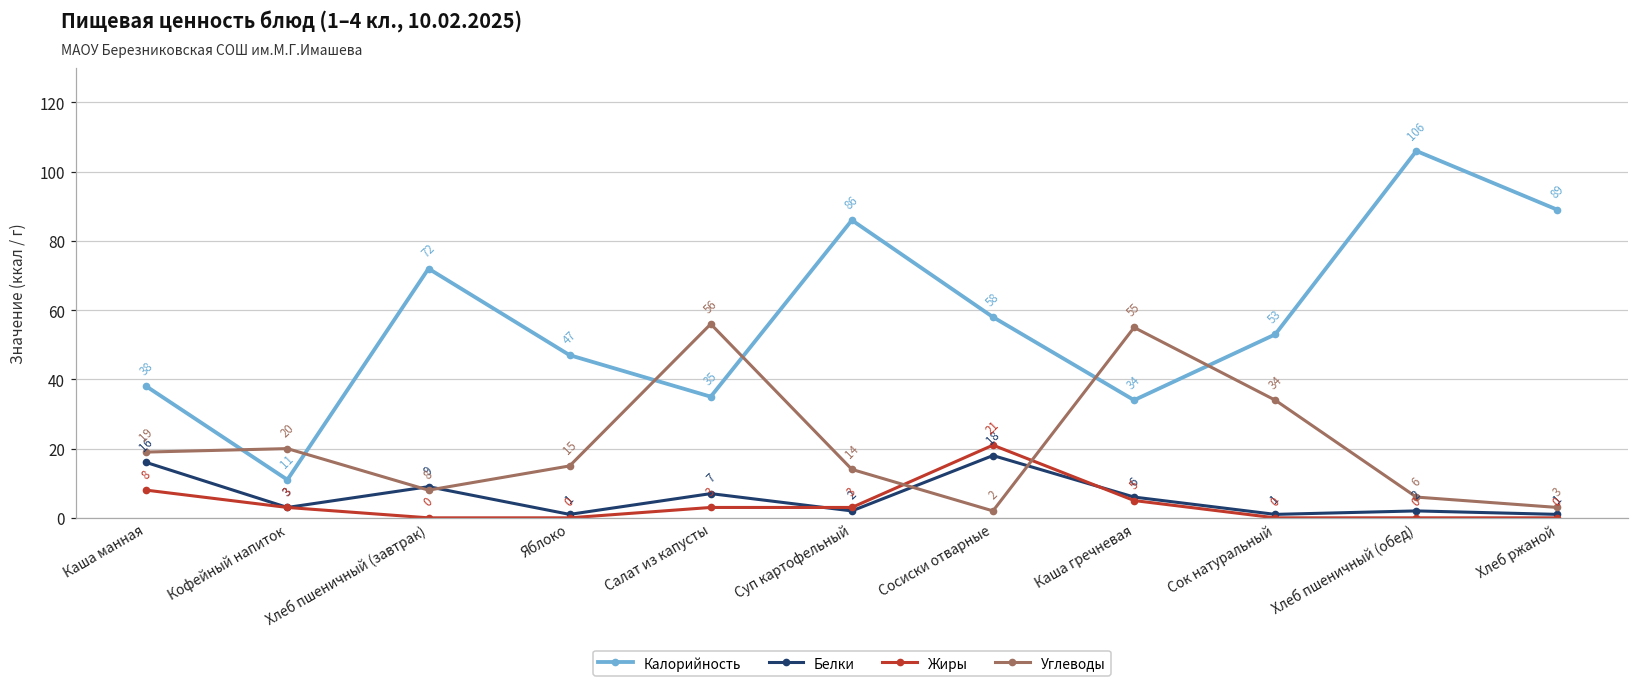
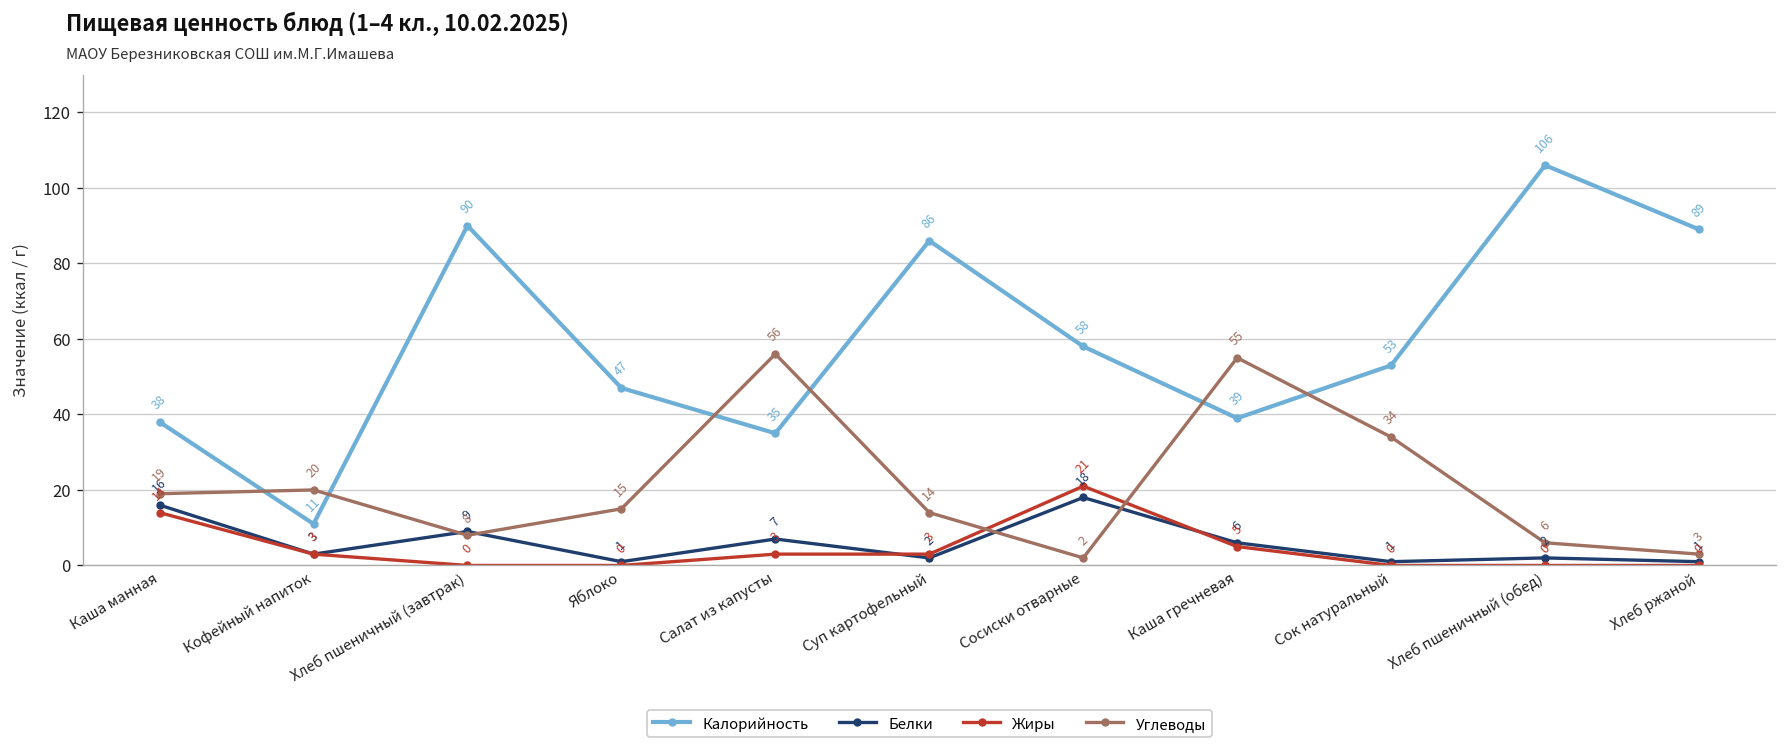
Жиры, Каша манная: 8 -> 14
Калорийность, Хлеб пшеничный (завтрак): 72 -> 90
Калорийность, Каша гречневая: 34 -> 39
